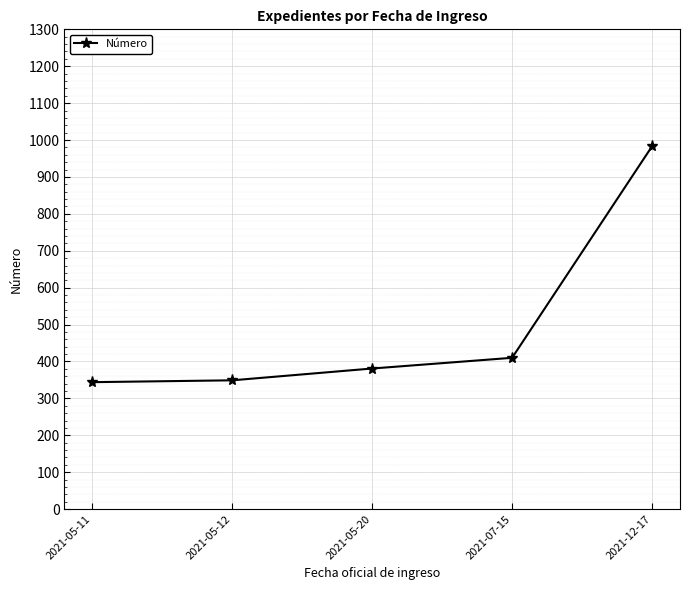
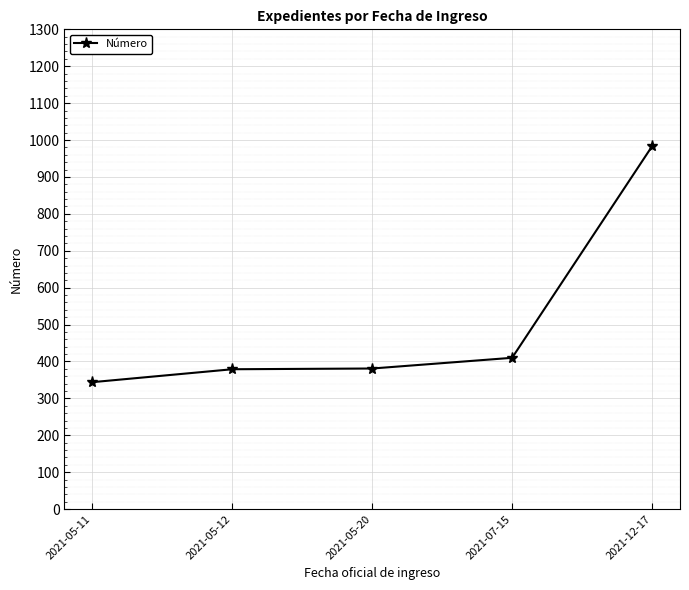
2021-05-12: 350 -> 380
